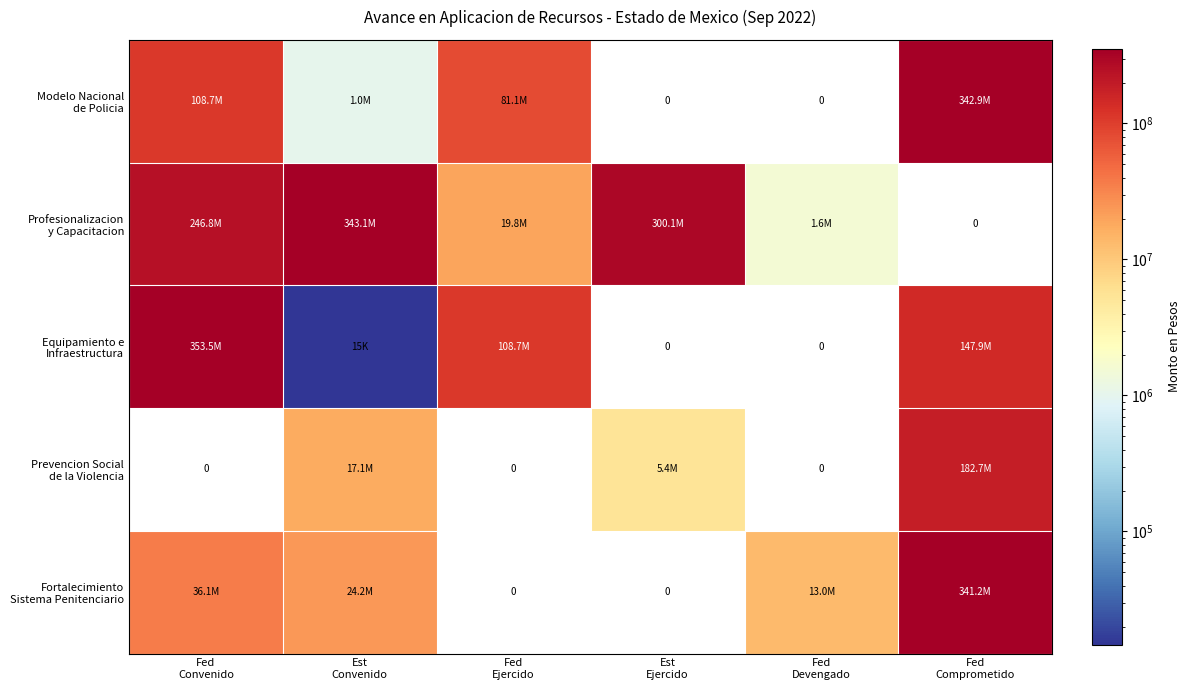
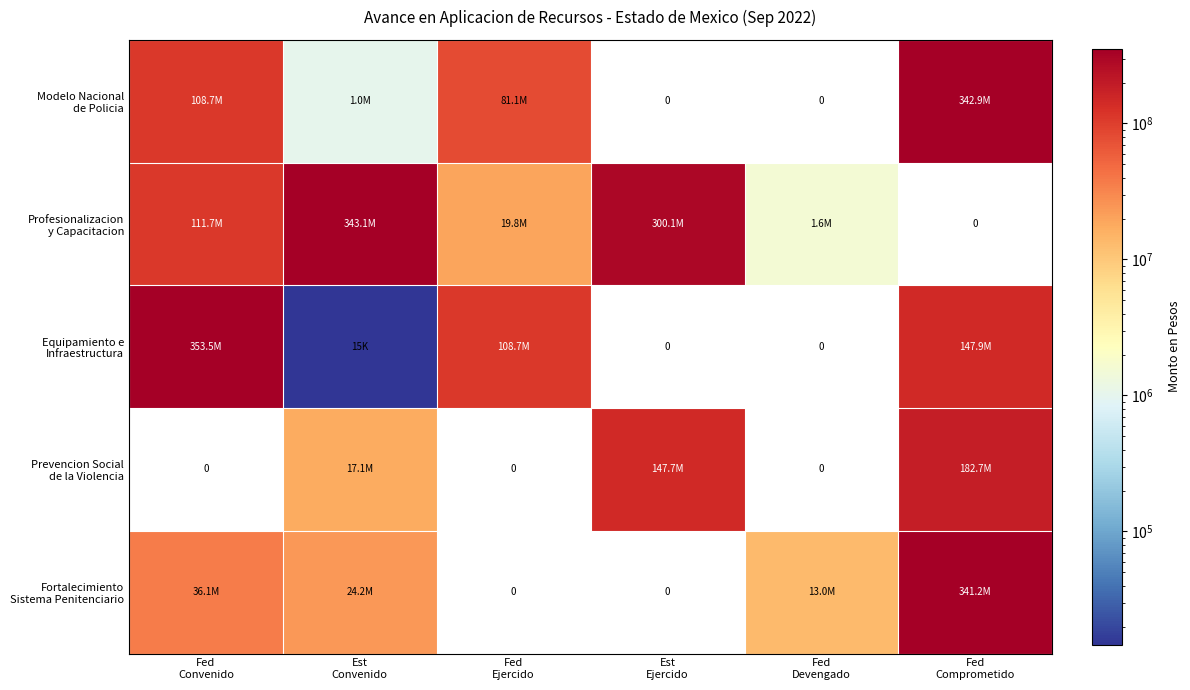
Profesionalizacion y Capacitacion, Fed Convenido: 246.8M -> 111.7M
Prevencion Social de la Violencia, Est Ejercido: 5.4M -> 147.7M
